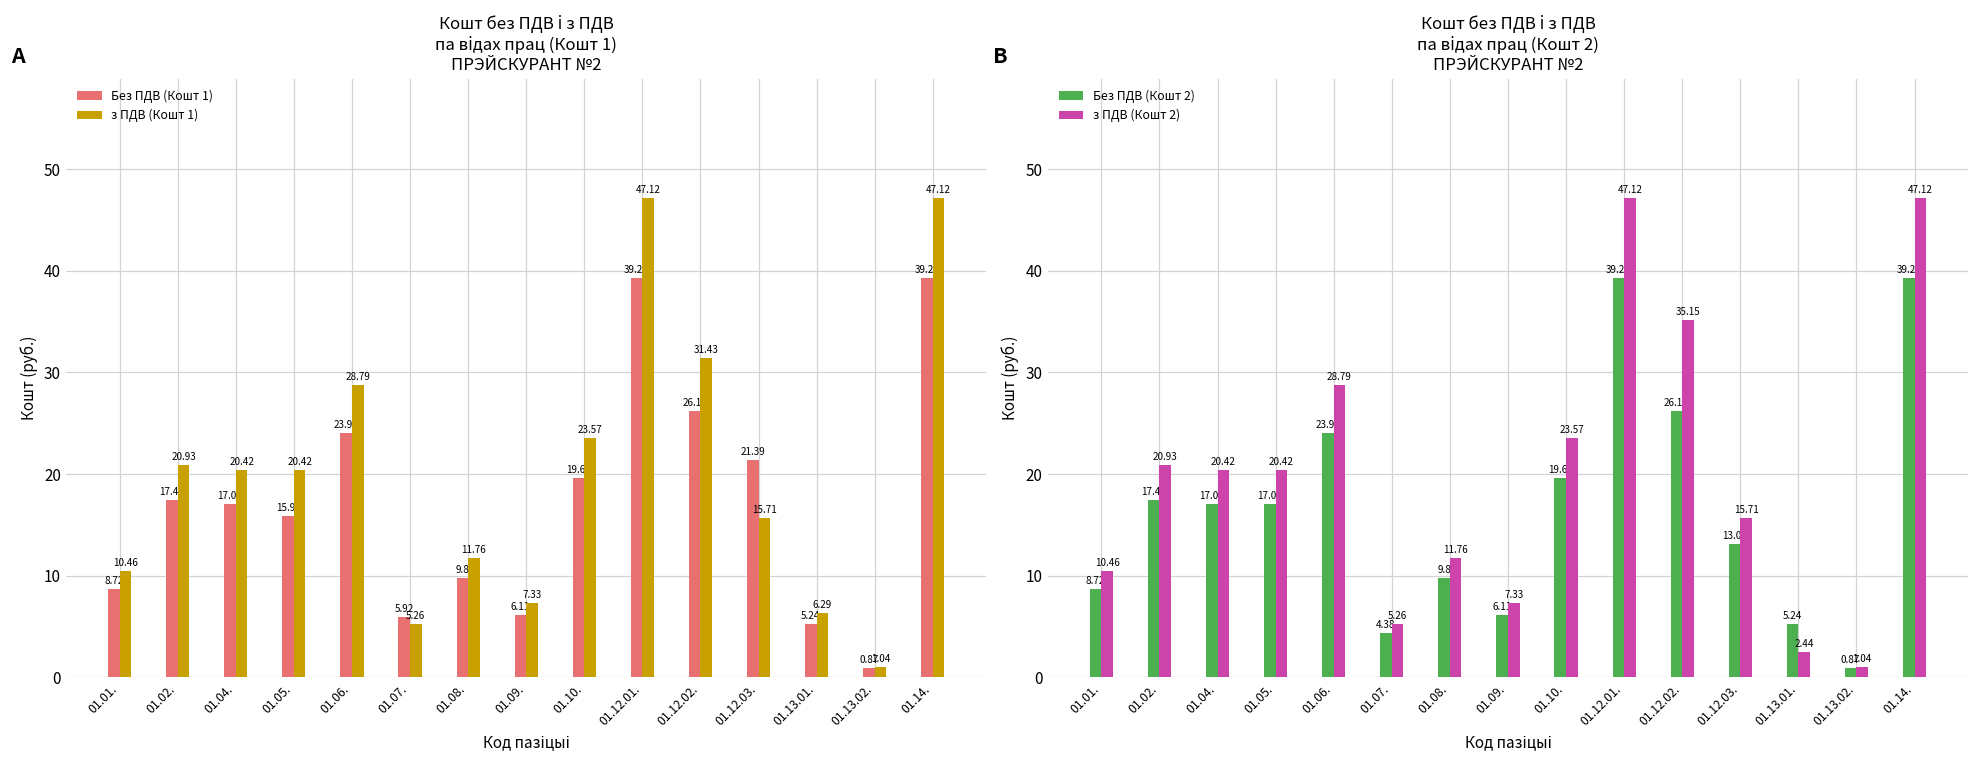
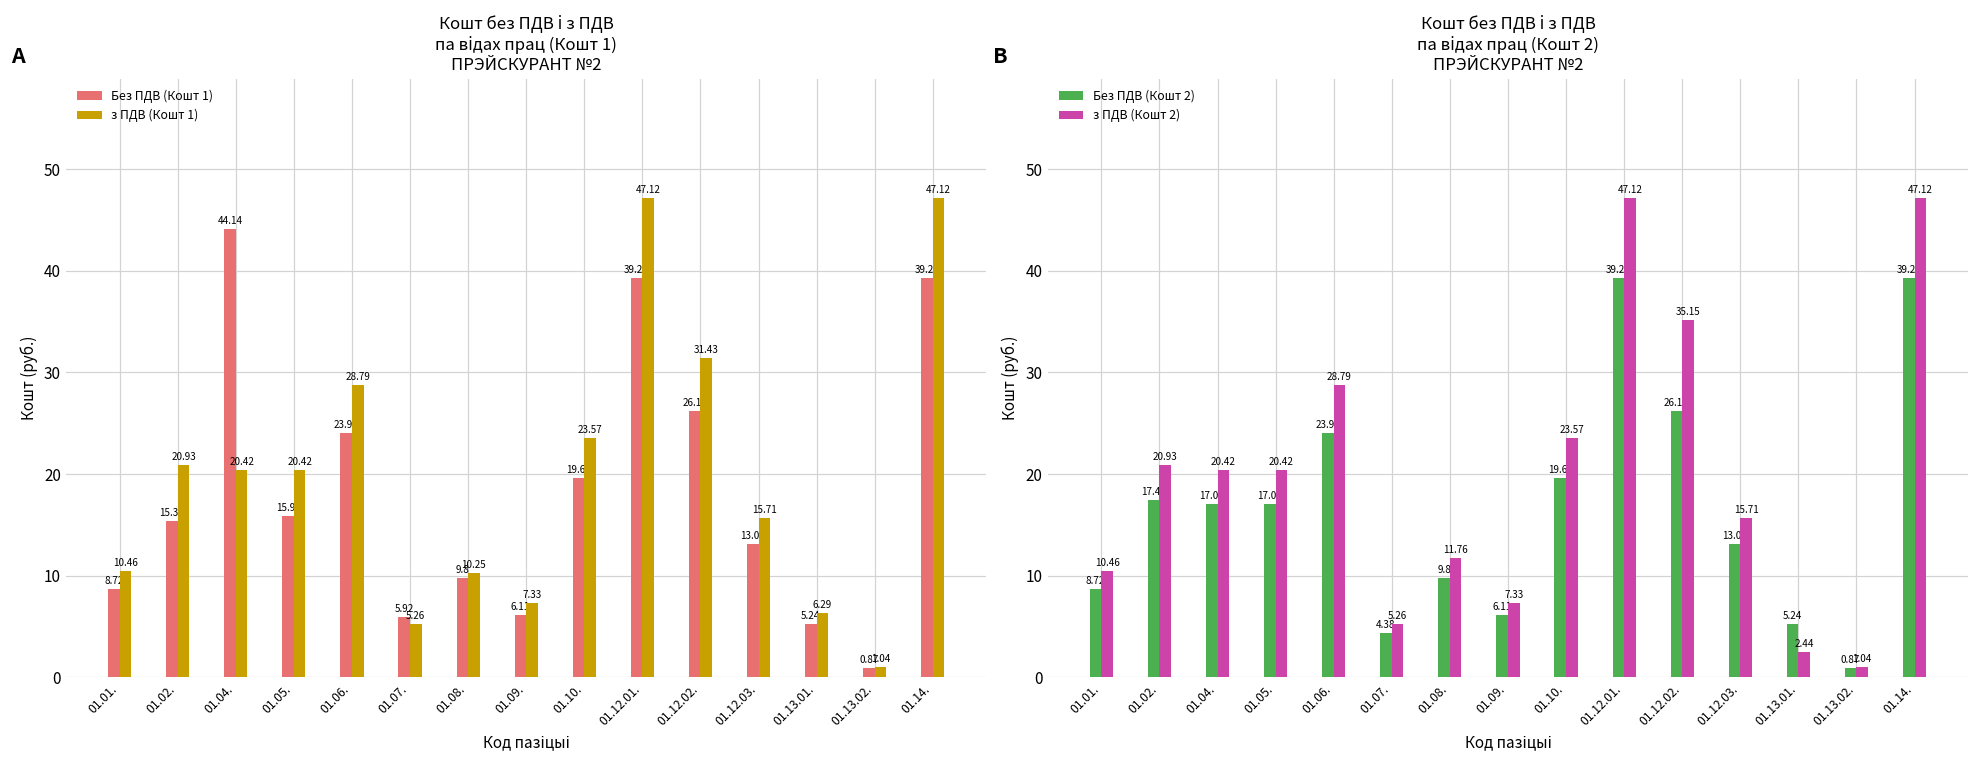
Кошт без ПДВ і з ПДВ па відах прац (Кошт 1) ПРЭЙСКУРАНТ №2, Без ПДВ (Кошт 1), 01.02.: 17.44 -> 15.35
Кошт без ПДВ і з ПДВ па відах прац (Кошт 1) ПРЭЙСКУРАНТ №2, Без ПДВ (Кошт 1), 01.04.: 17.02 -> 44.14
Кошт без ПДВ і з ПДВ па відах прац (Кошт 1) ПРЭЙСКУРАНТ №2, з ПДВ (Кошт 1), 01.08.: 11.76 -> 10.25
Кошт без ПДВ і з ПДВ па відах прац (Кошт 1) ПРЭЙСКУРАНТ №2, Без ПДВ (Кошт 1), 01.12.03.: 21.39 -> 13.09
